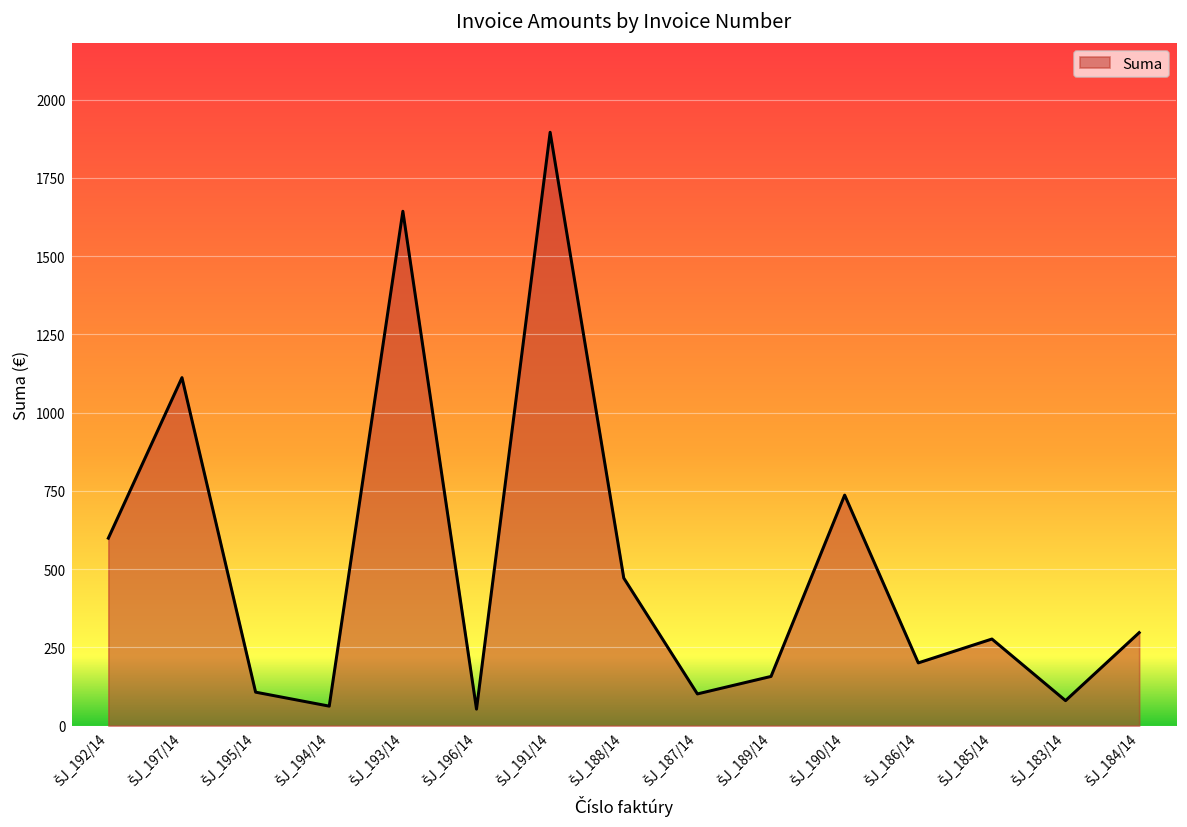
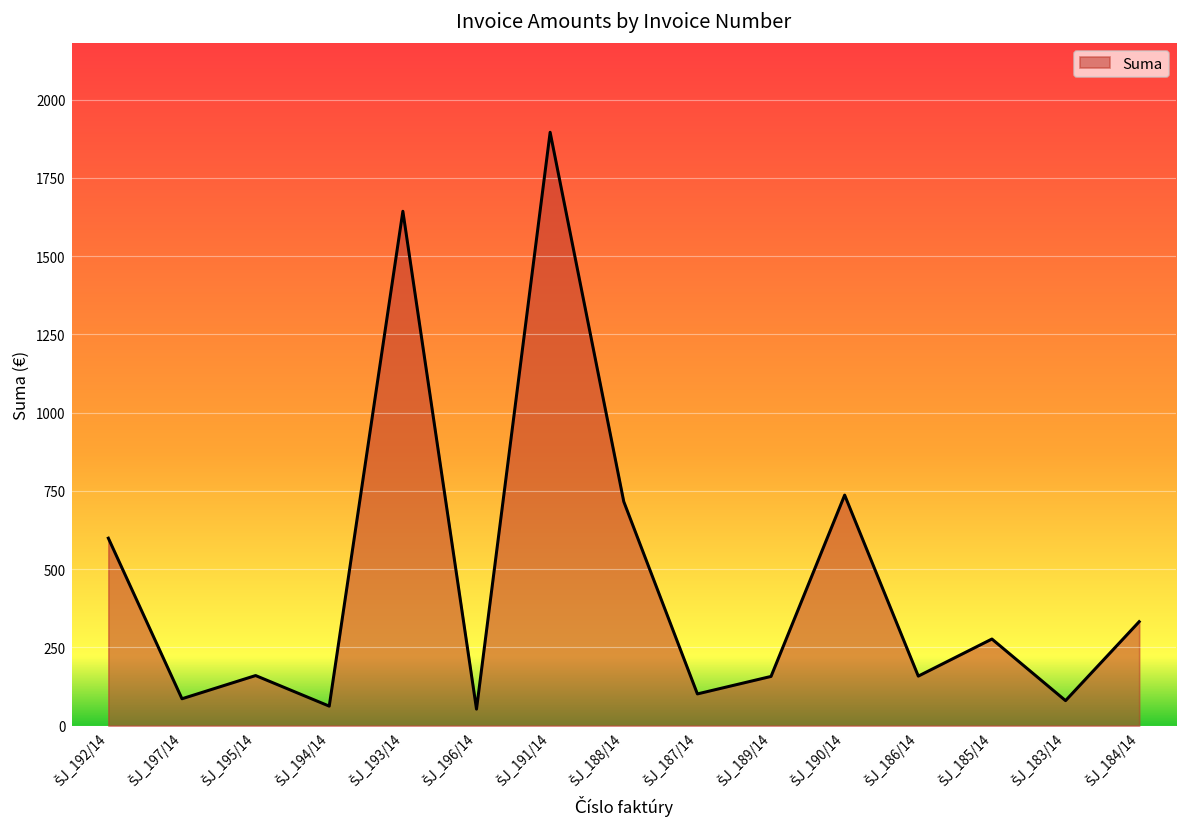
ŠJ_197/14: 1110 -> 90
ŠJ_195/14: 110 -> 160
ŠJ_188/14: 470 -> 720
ŠJ_186/14: 200 -> 160
ŠJ_184/14: 300 -> 330
